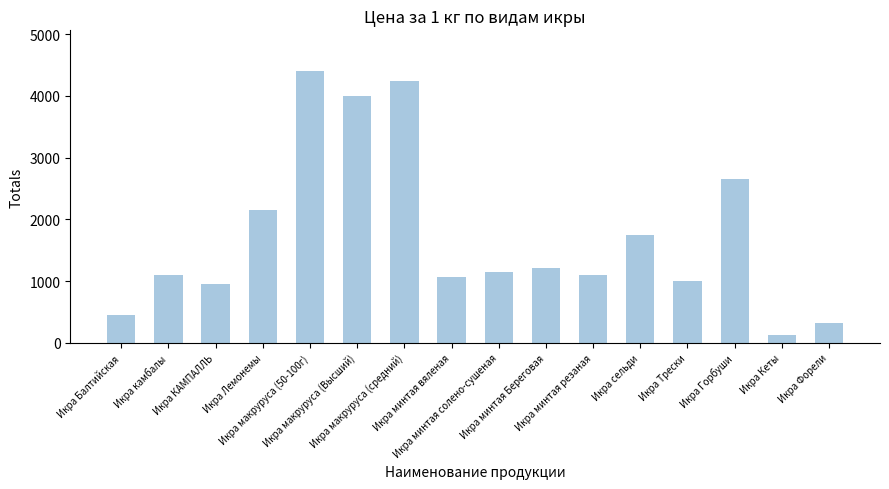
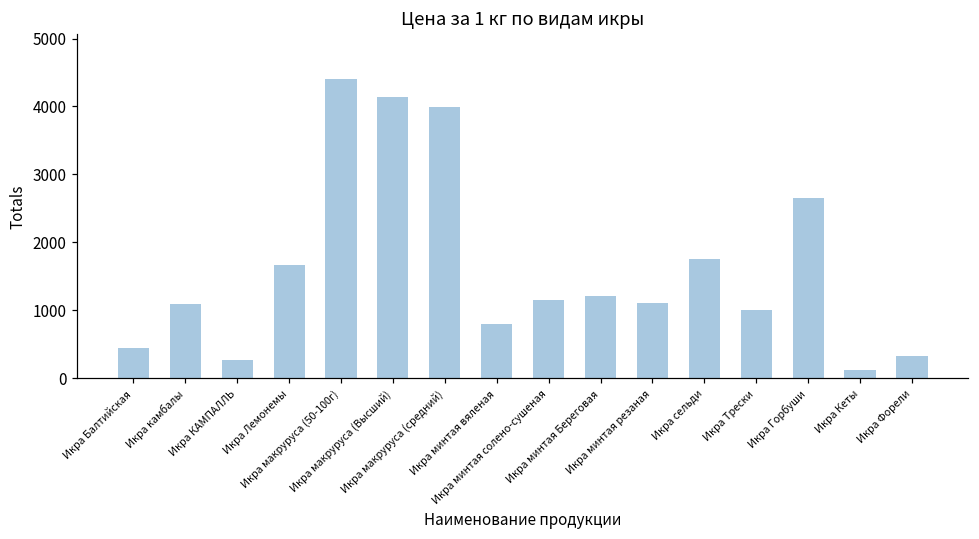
Икра КАМПАЛЛЬ: 1000 -> 300
Икра Лемонемы: 2100 -> 1700
Икра макруруса (Высший): 4000 -> 4100
Икра макруруса (средний): 4200 -> 4000
Икра минтая вяленая: 1100 -> 800
